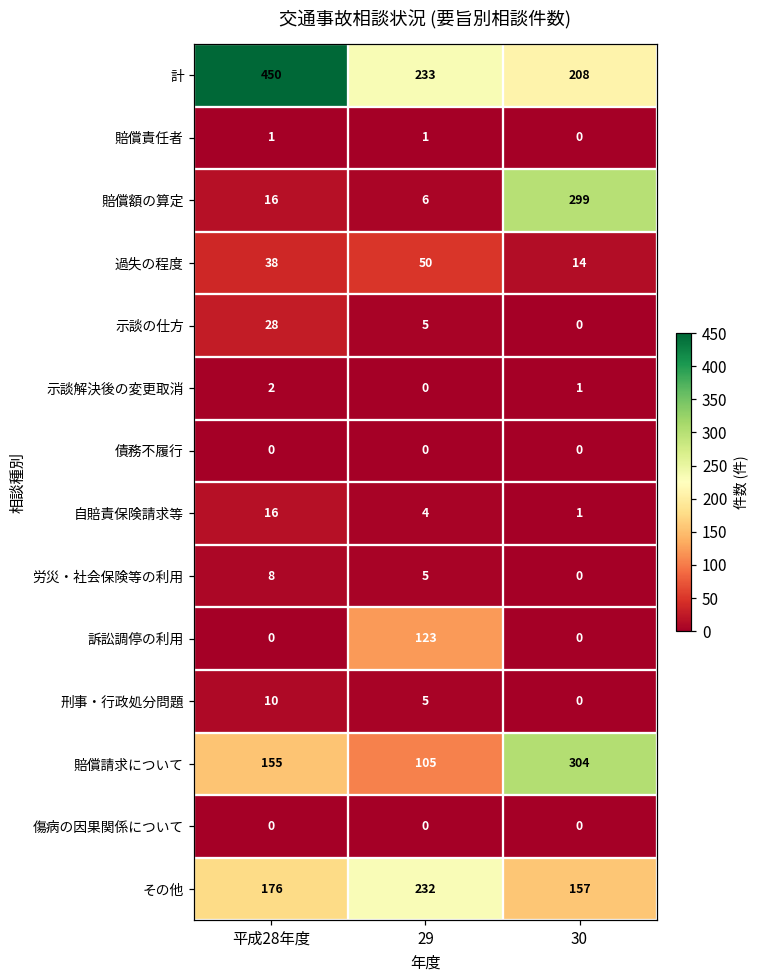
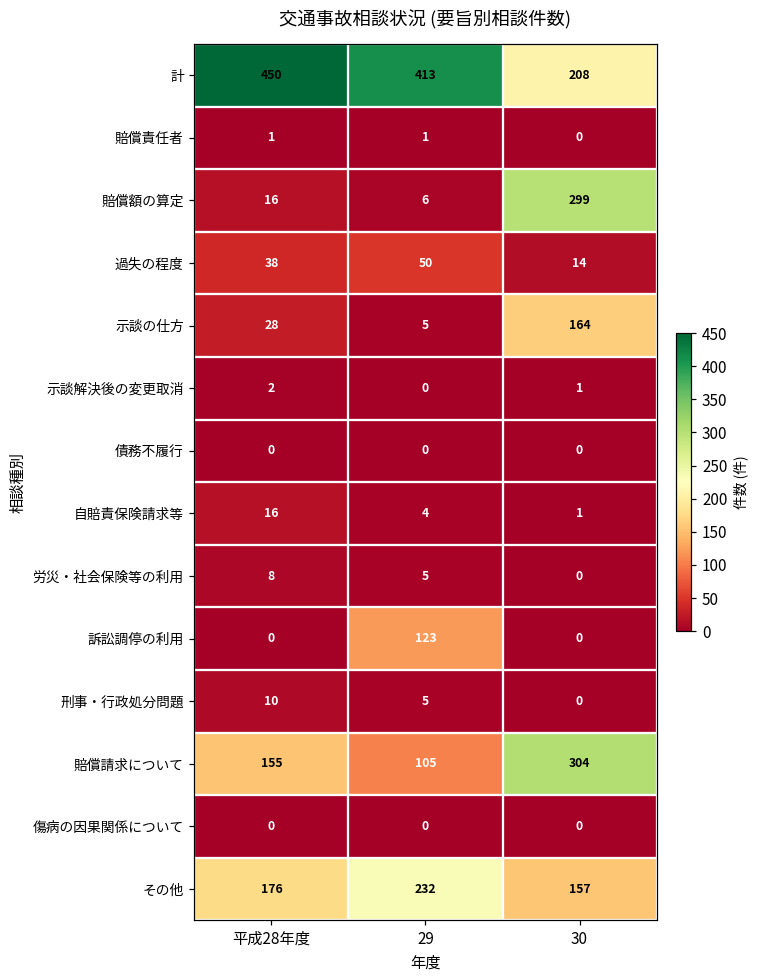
計, 29: 233 -> 413
示談の仕方, 30: 0 -> 164
